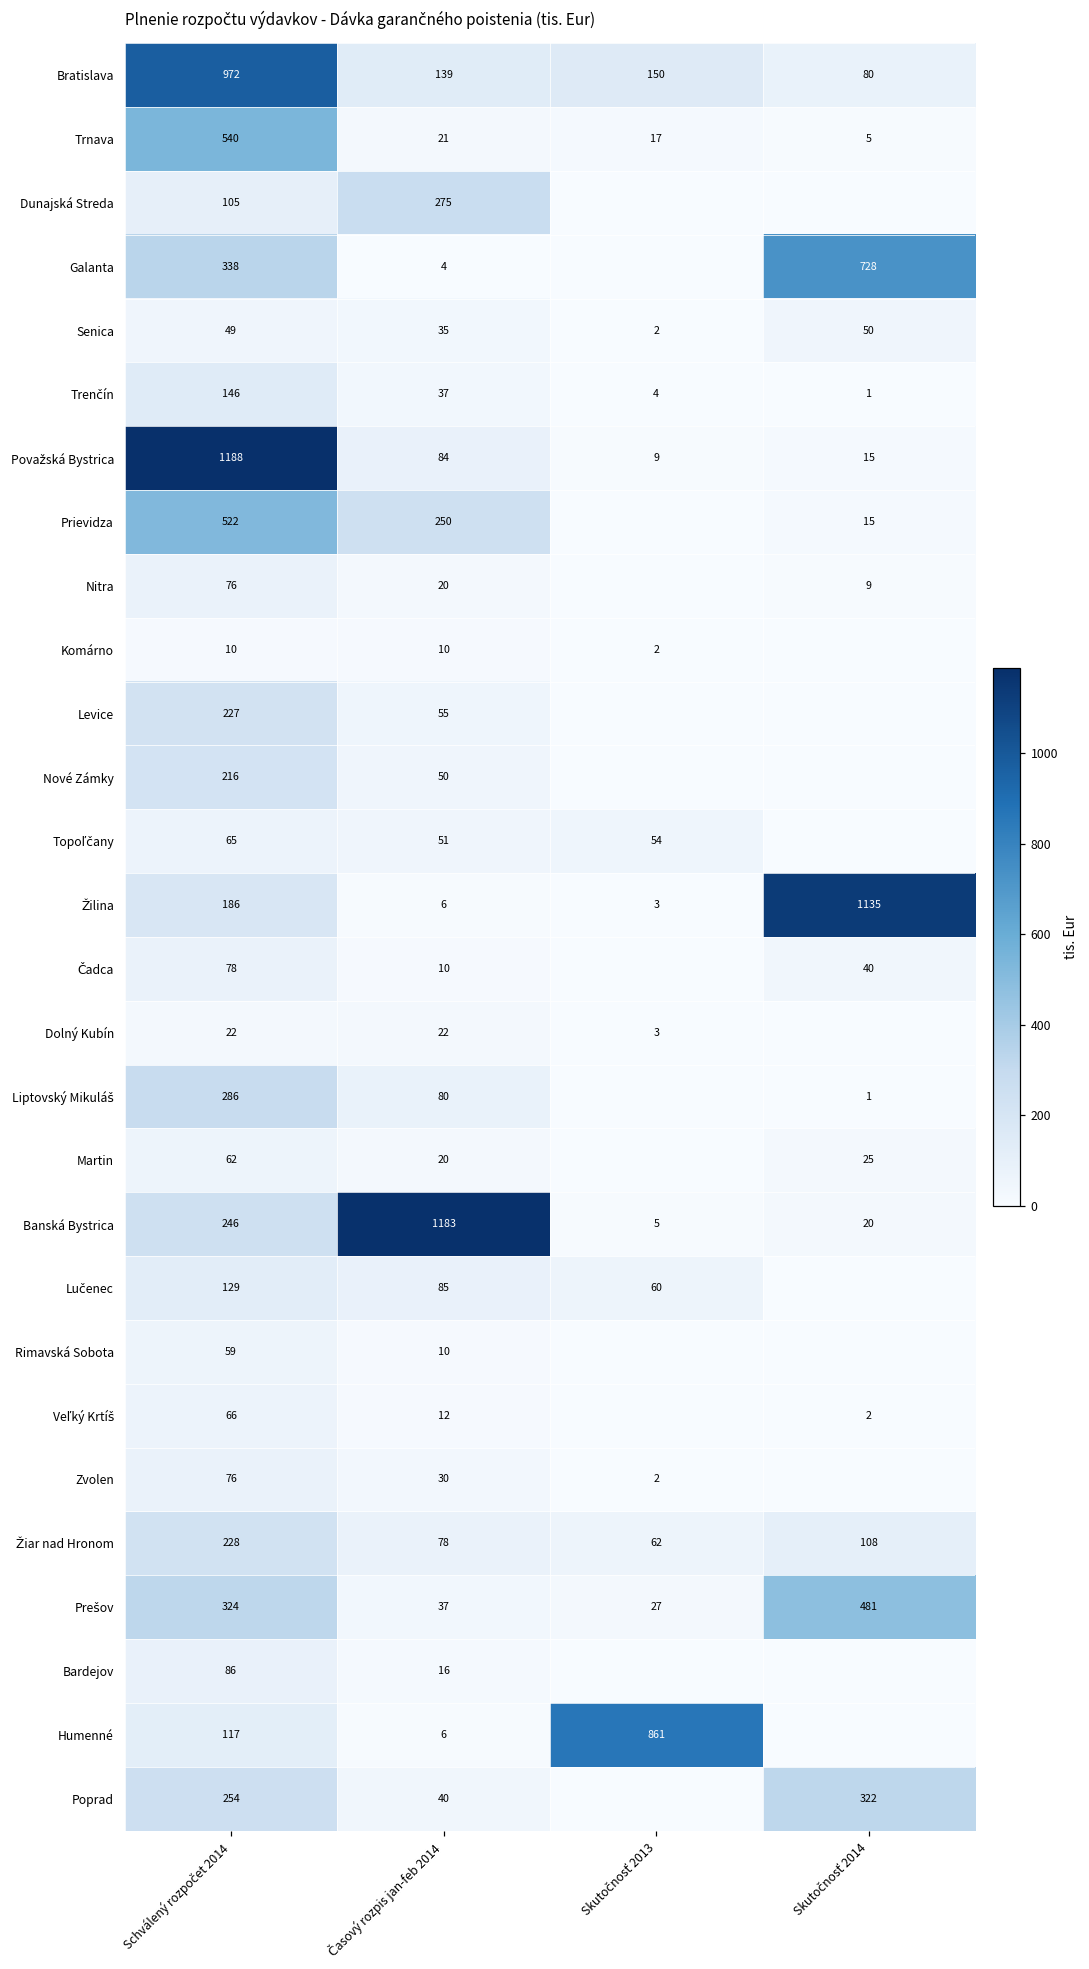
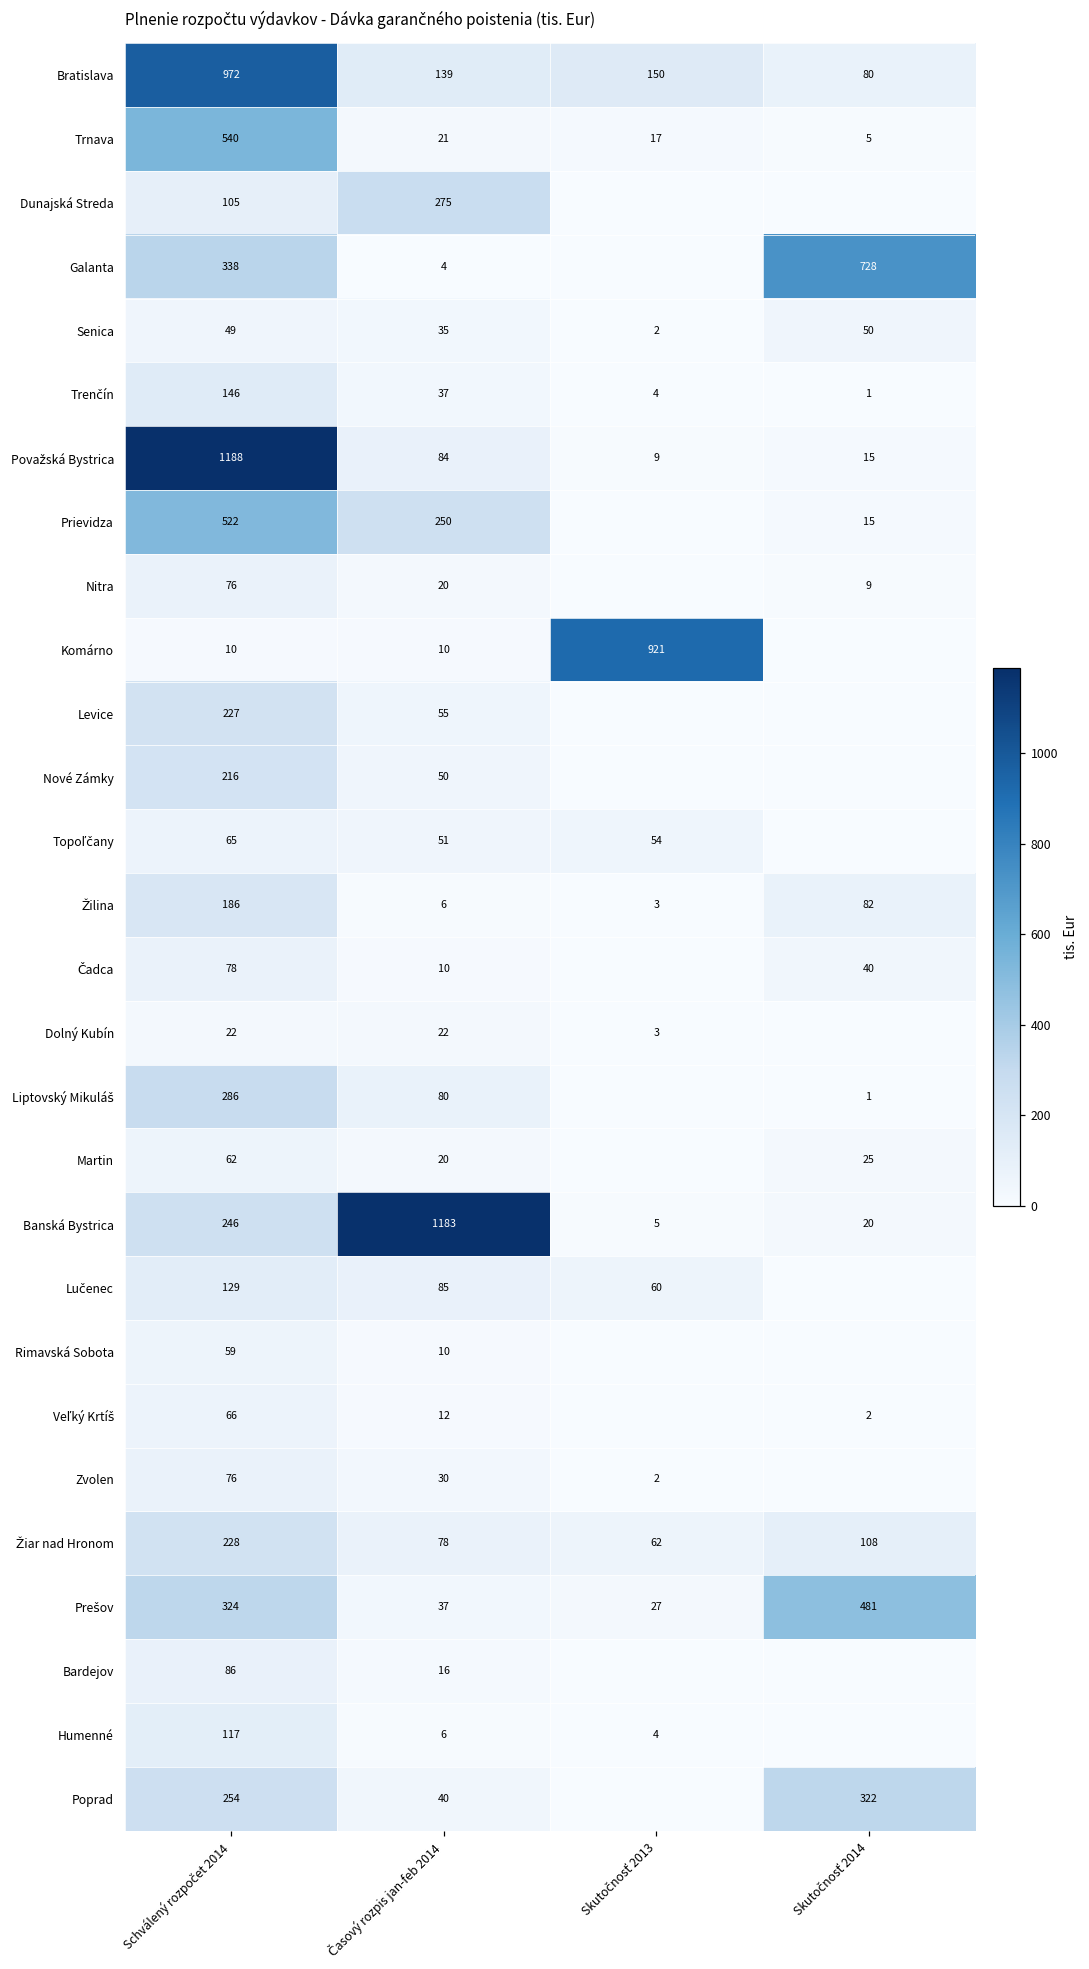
Komárno, Skutočnosť 2013: 2 -> 921
Žilina, Skutočnosť 2014: 1135 -> 82
Humenné, Skutočnosť 2013: 861 -> 4
